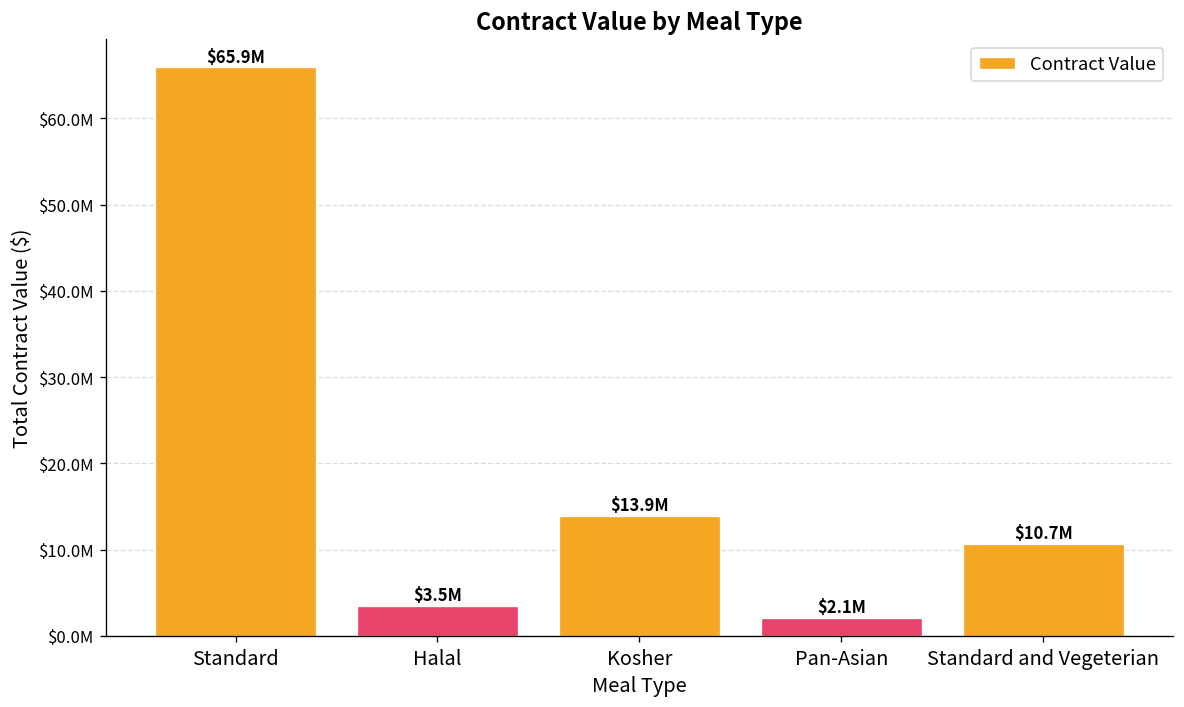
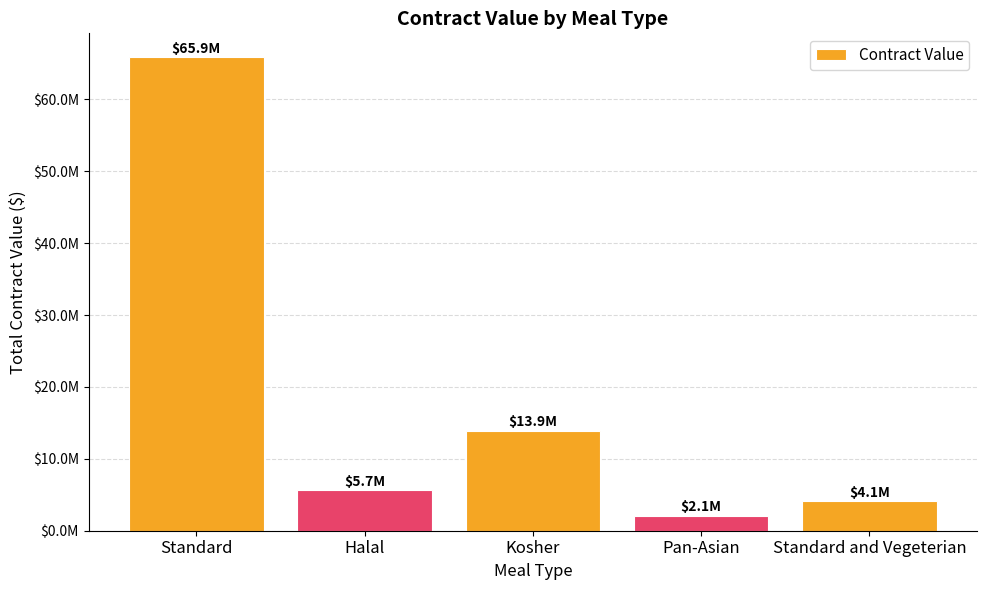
Halal: $3.5M -> $5.7M
Standard and Vegeterian: $10.7M -> $4.1M
